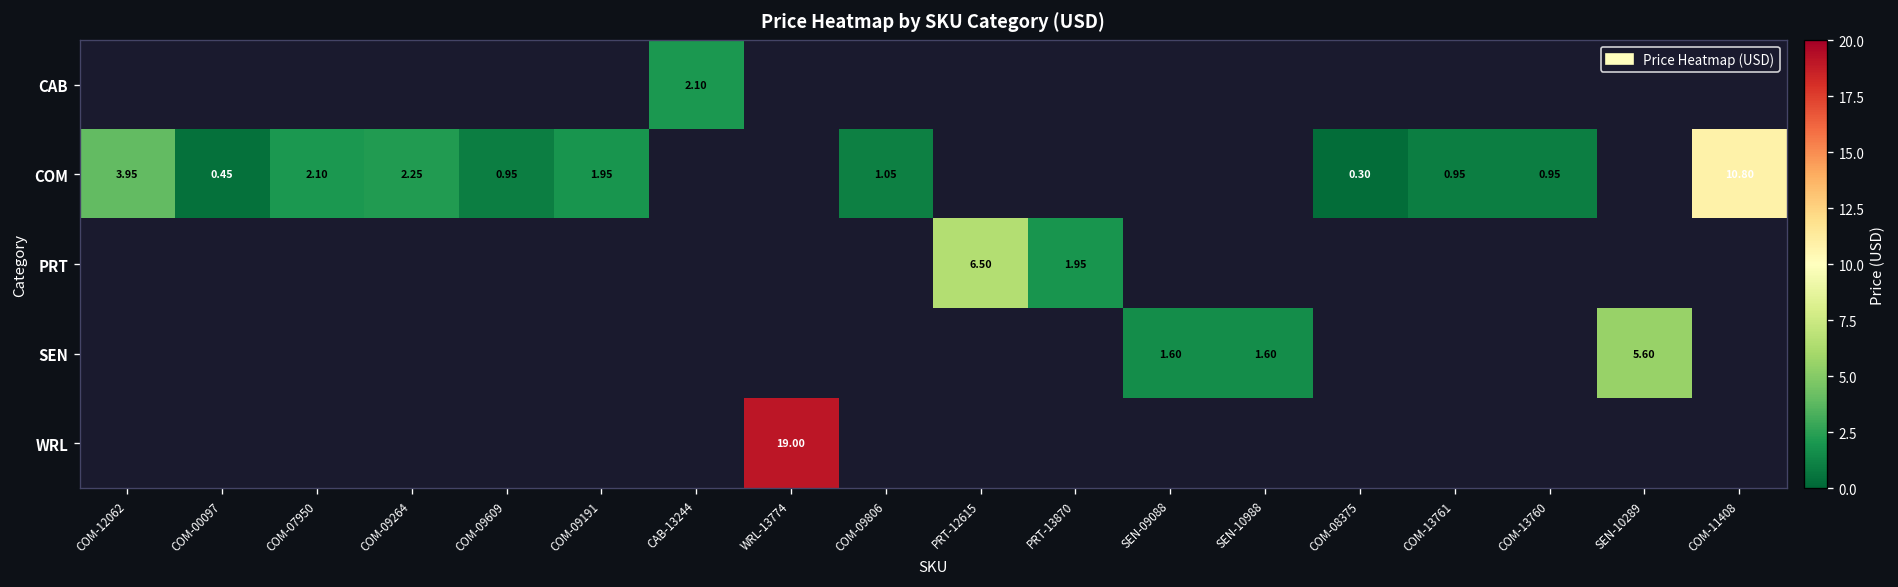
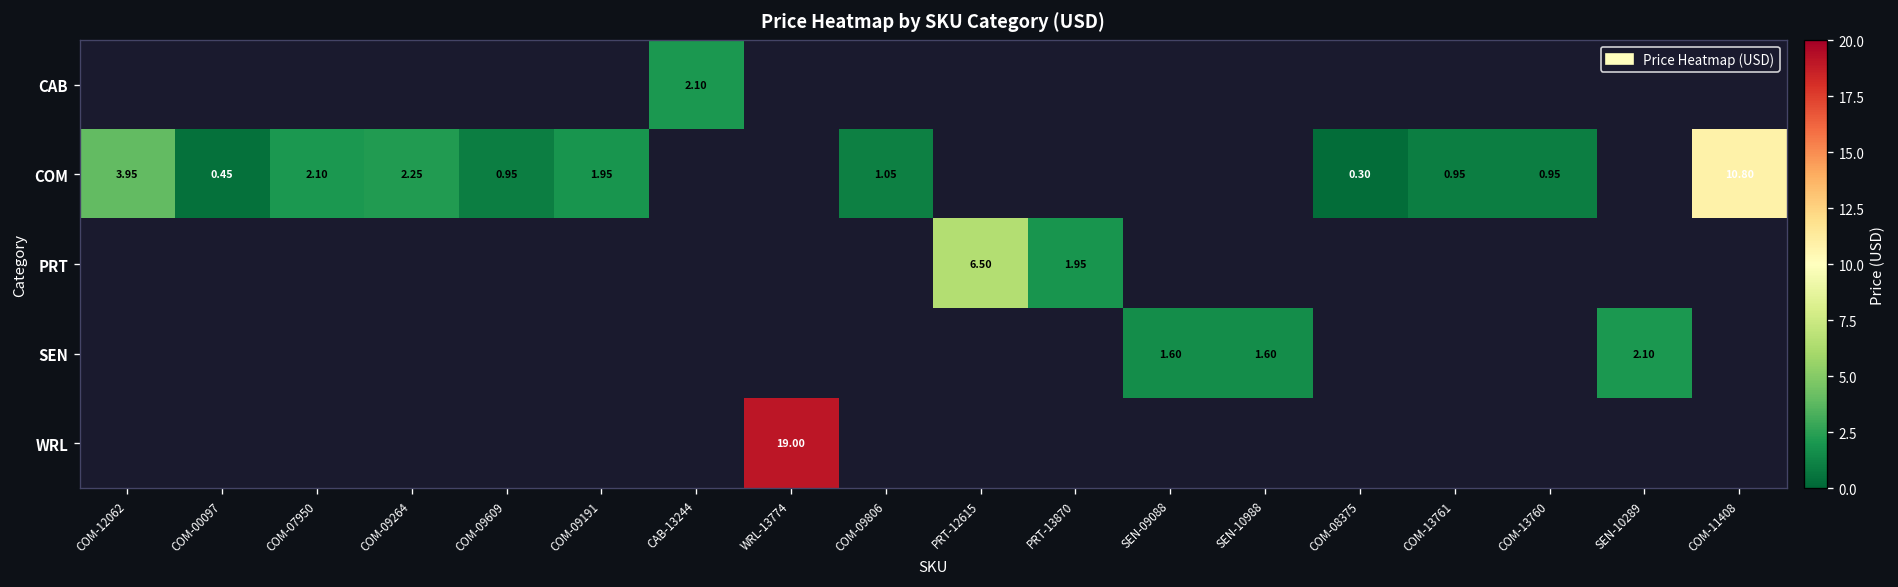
SEN, SEN-10289: 5.60 -> 2.10
